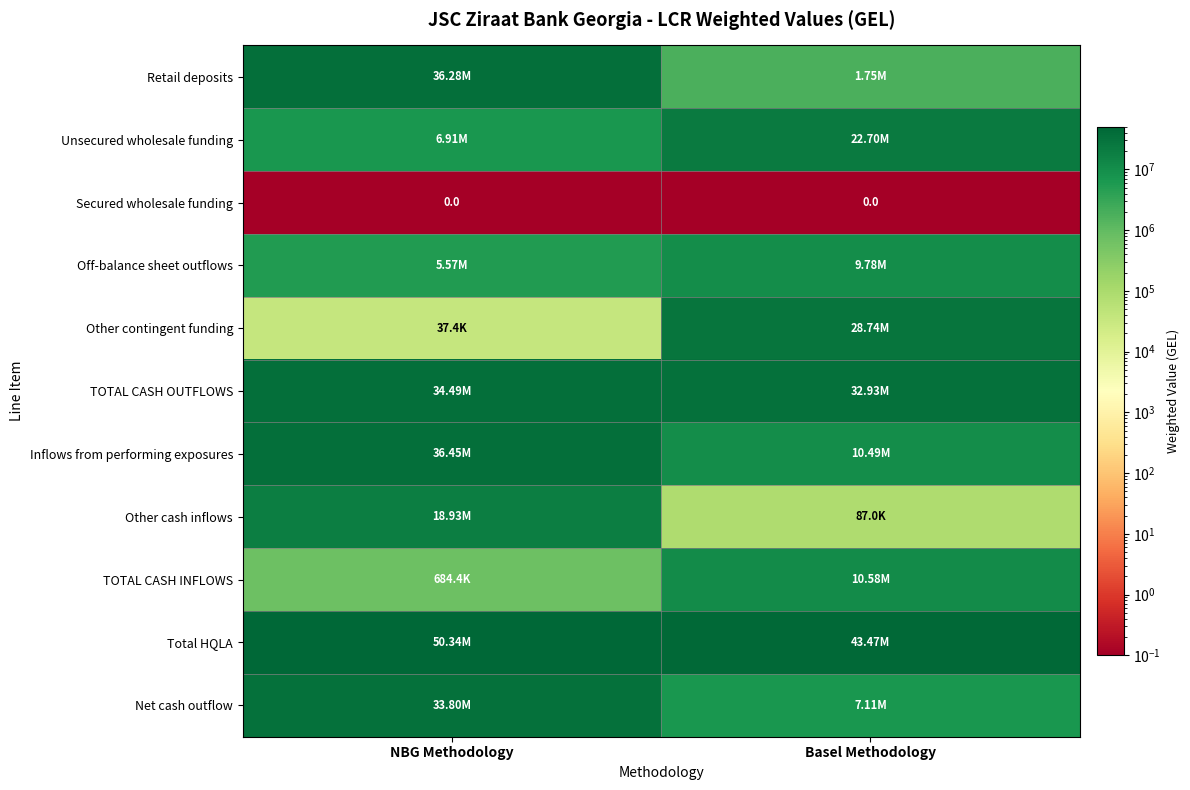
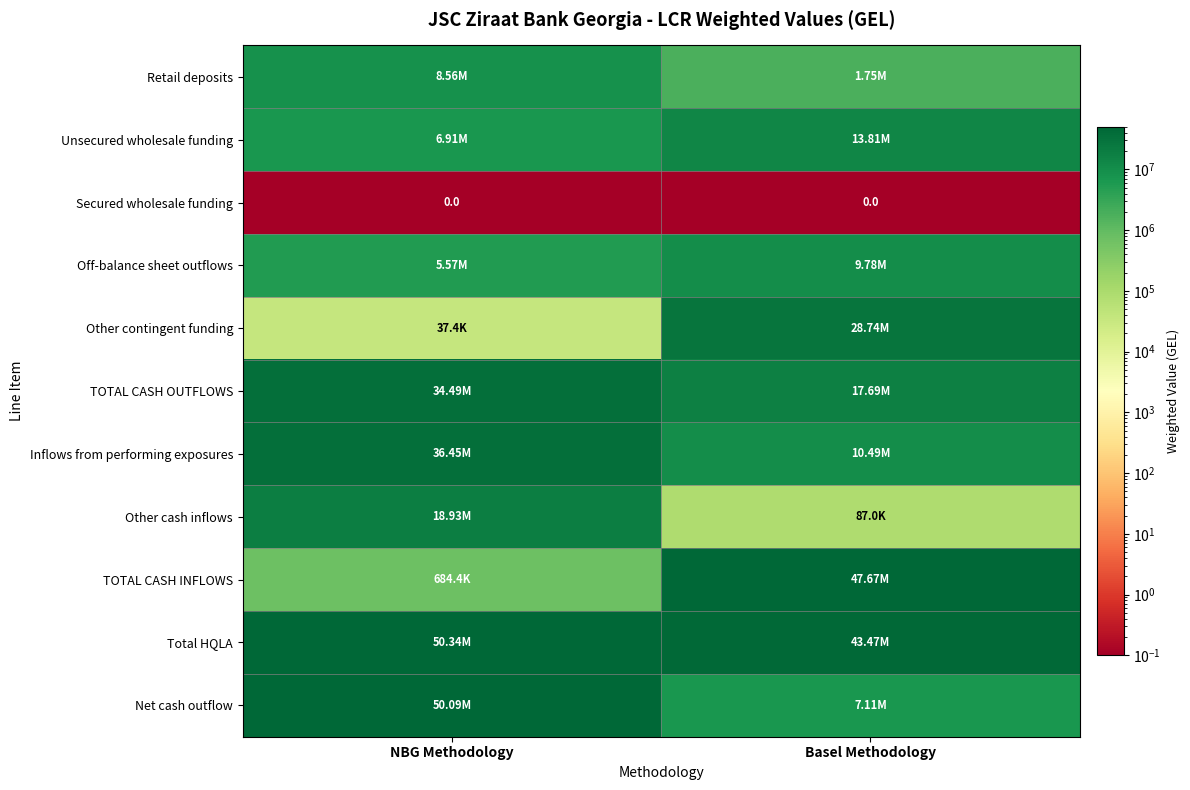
Retail deposits, NBG Methodology: 36.28M -> 8.56M
Unsecured wholesale funding, Basel Methodology: 22.70M -> 13.81M
TOTAL CASH OUTFLOWS, Basel Methodology: 32.93M -> 17.69M
TOTAL CASH INFLOWS, Basel Methodology: 10.58M -> 47.67M
Net cash outflow, NBG Methodology: 33.80M -> 50.09M
